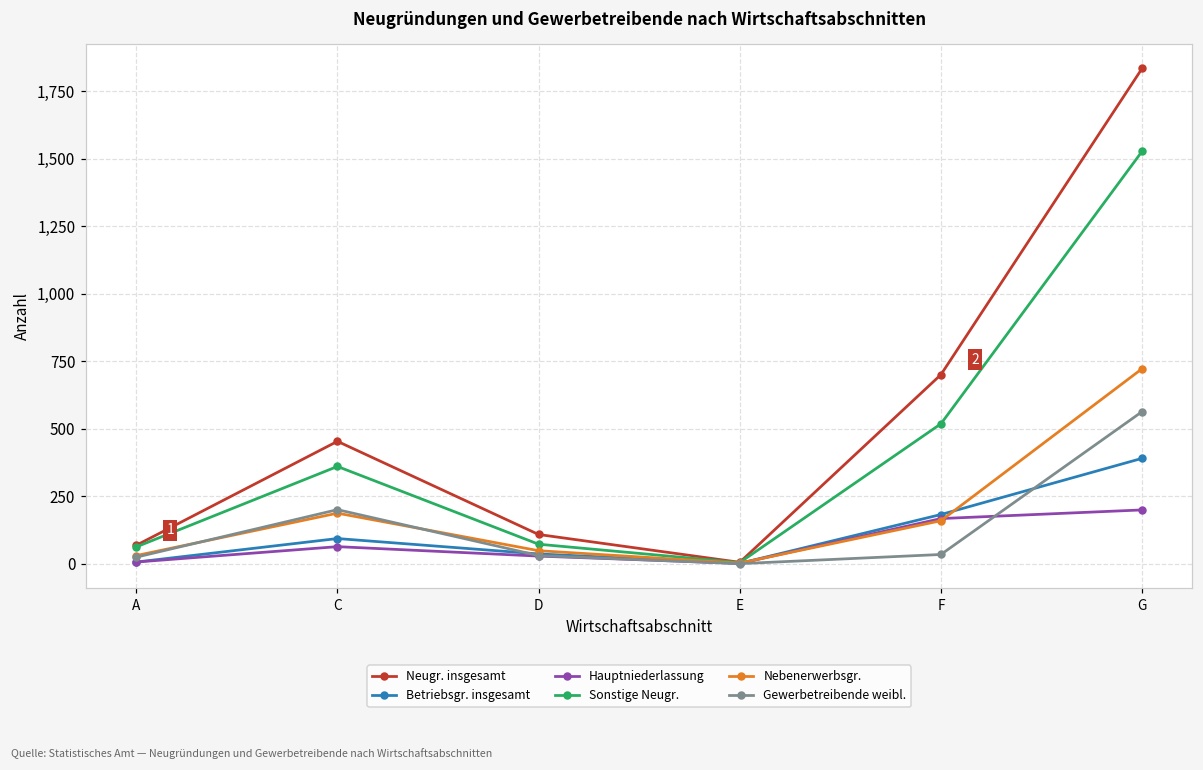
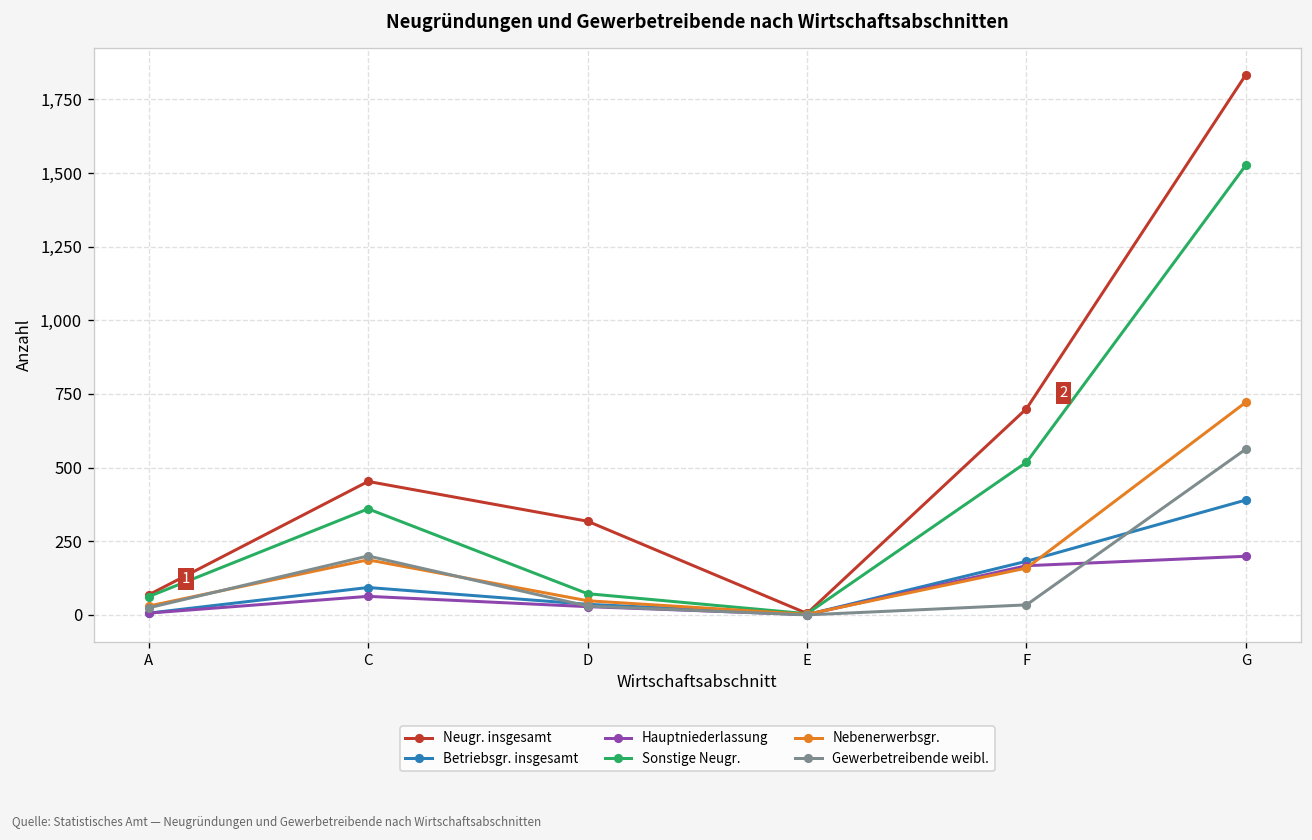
Neugr. insgesamt, D: 110 -> 320
